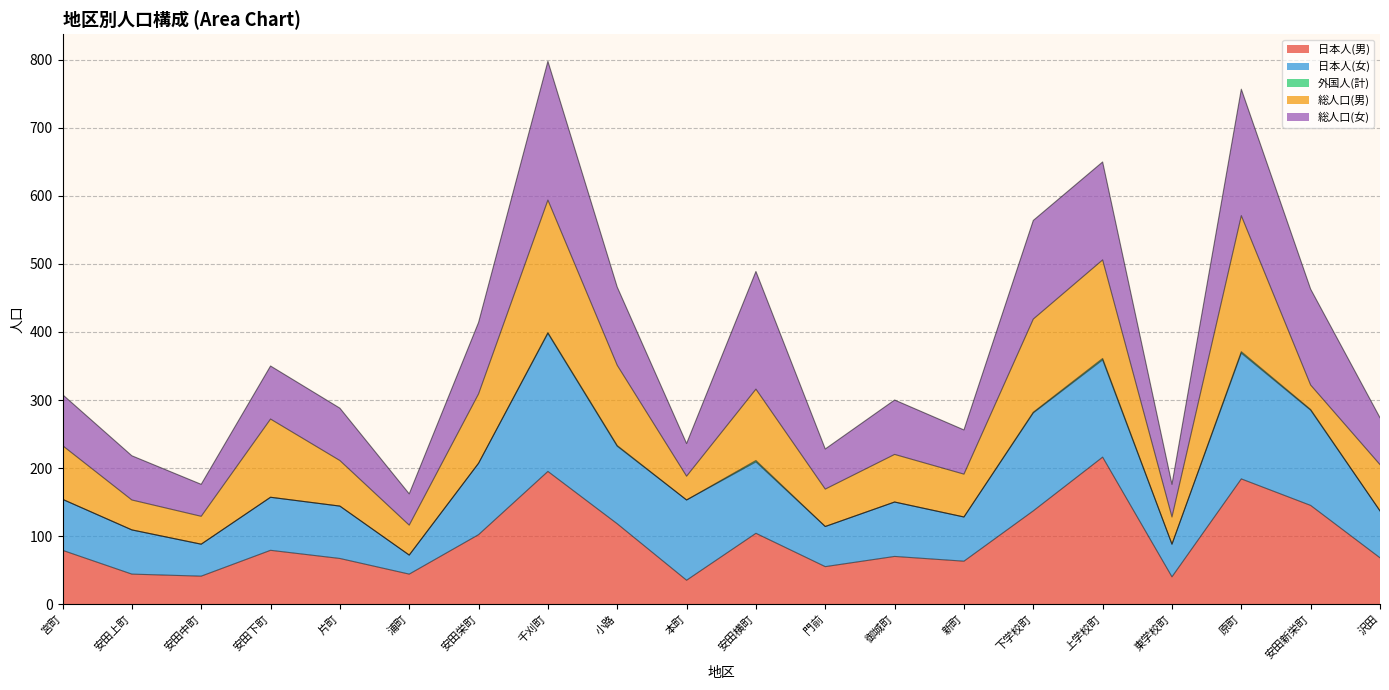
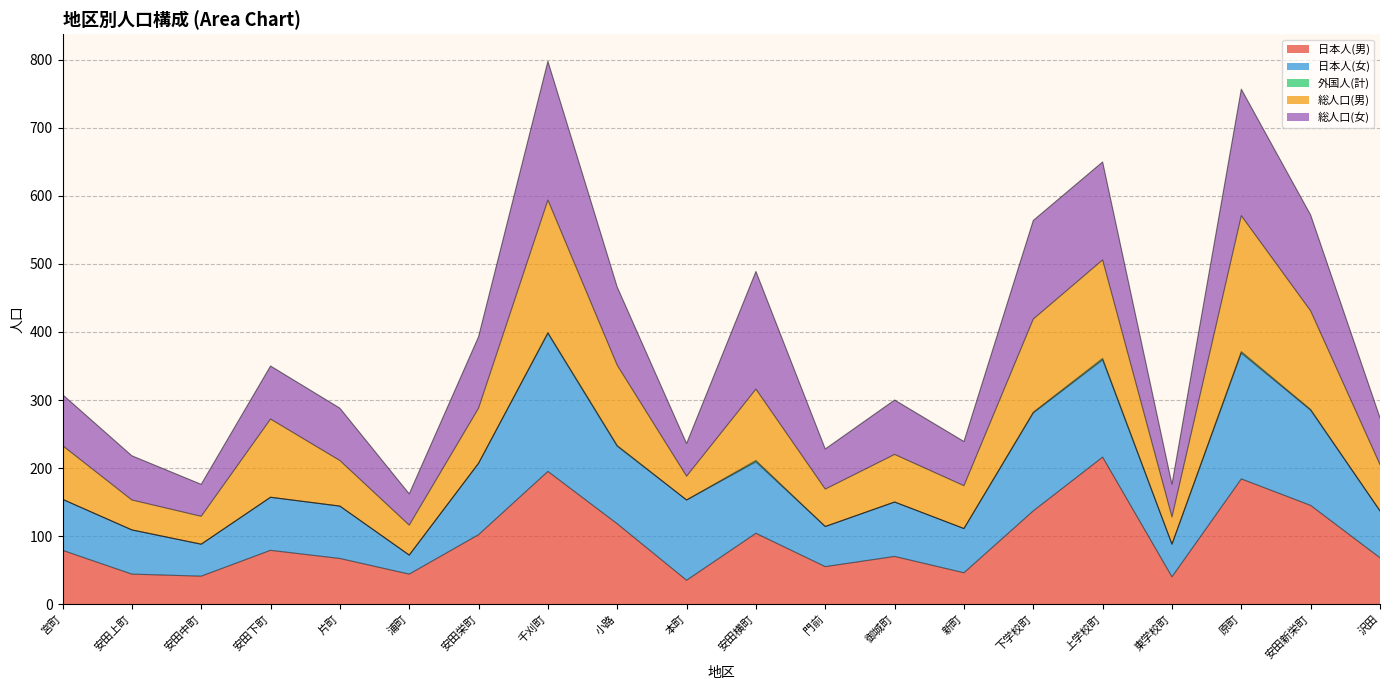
総人口(男), 安田栄町: 100 -> 80
日本人(男), 新町: 60 -> 50
総人口(男), 安田新栄町: 40 -> 150
